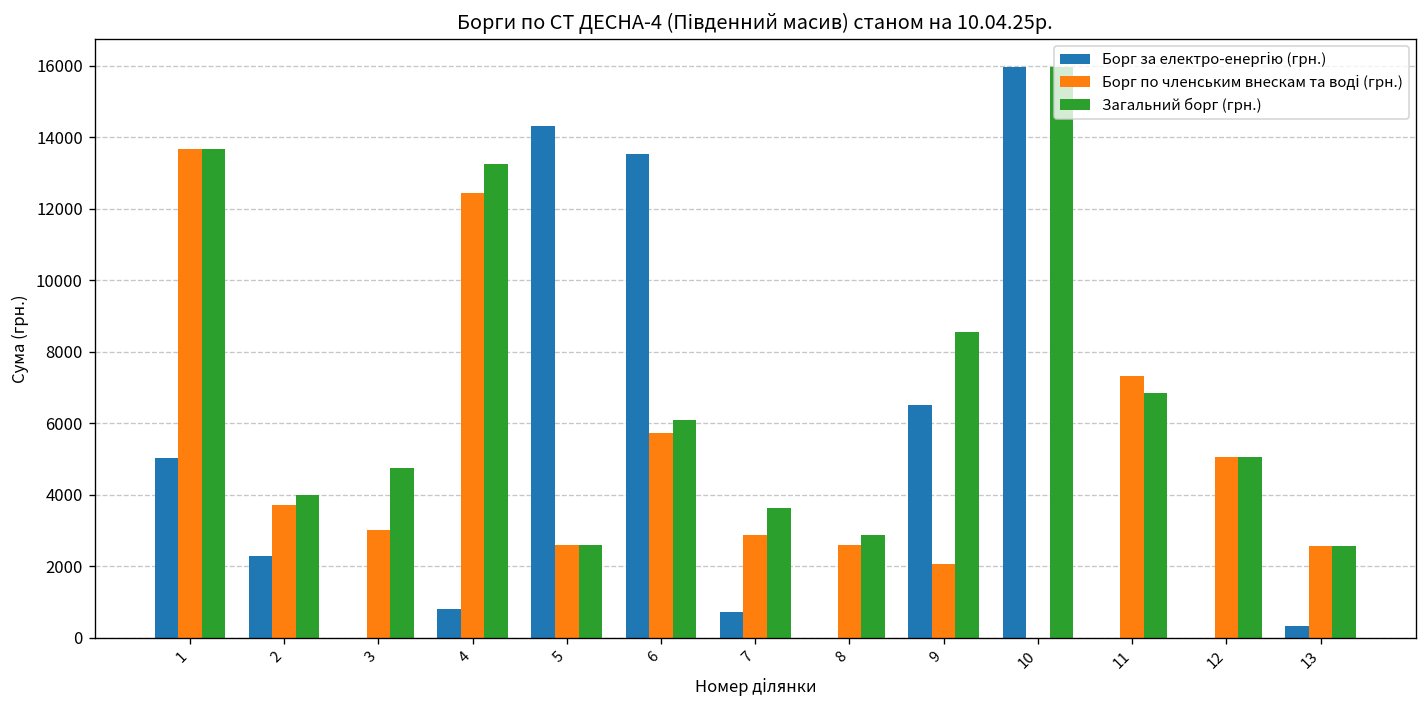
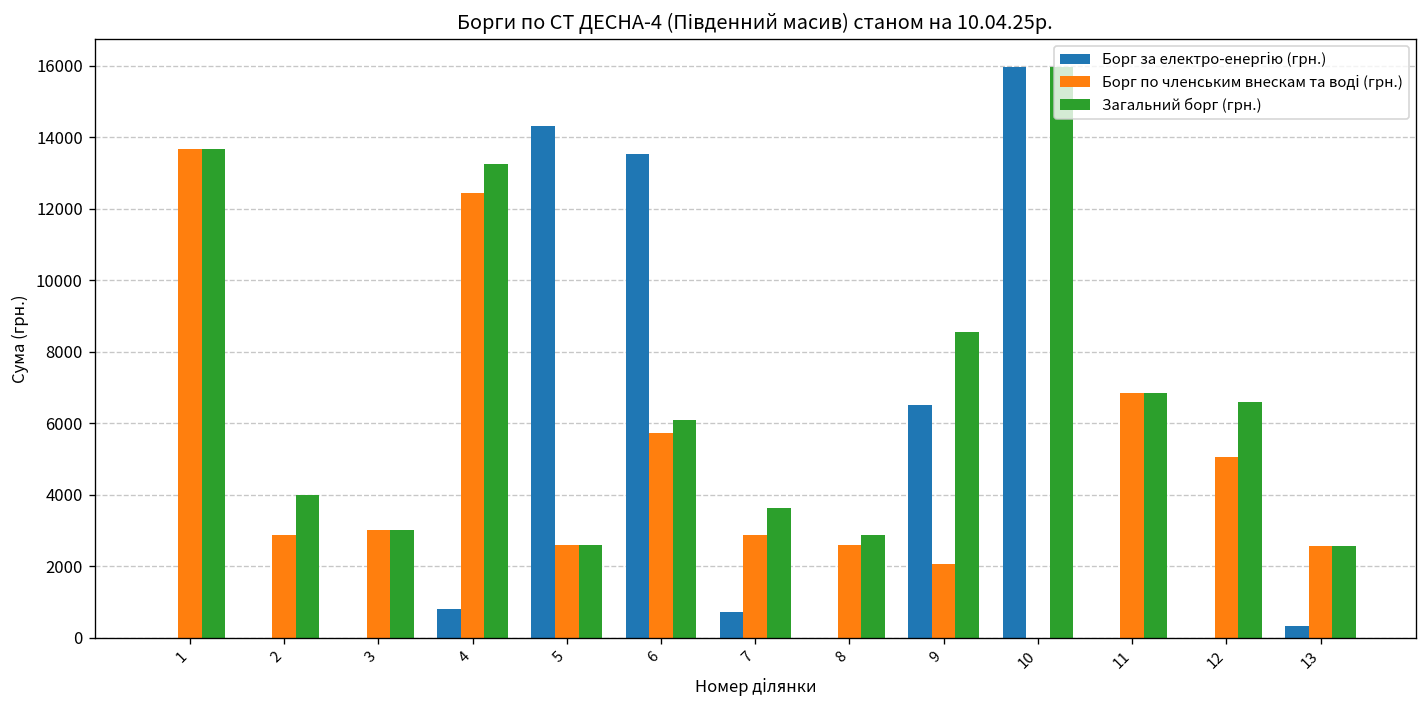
Борг за електро-енергію (грн.), 1: 5000 -> 0
Борг за електро-енергію (грн.), 2: 2300 -> 0
Борг по членським внескам та воді (грн.), 2: 3700 -> 2900
Загальний борг (грн.), 3: 4700 -> 3000
Борг по членським внескам та воді (грн.), 11: 7300 -> 6800
Загальний борг (грн.), 12: 5100 -> 6600
